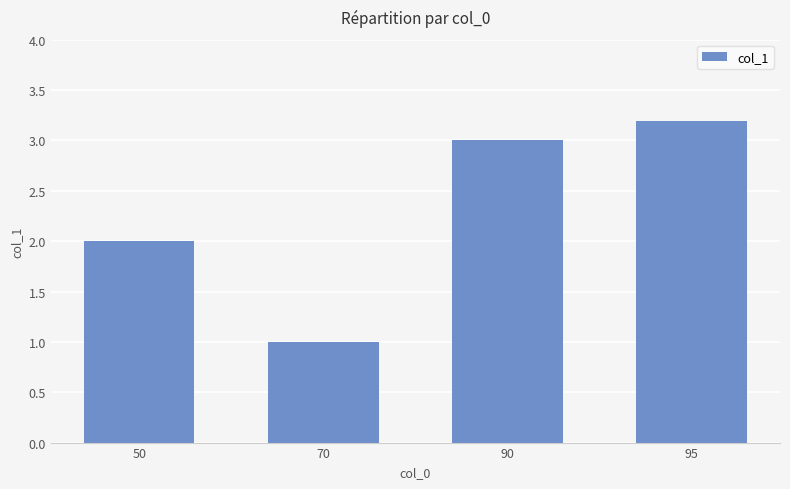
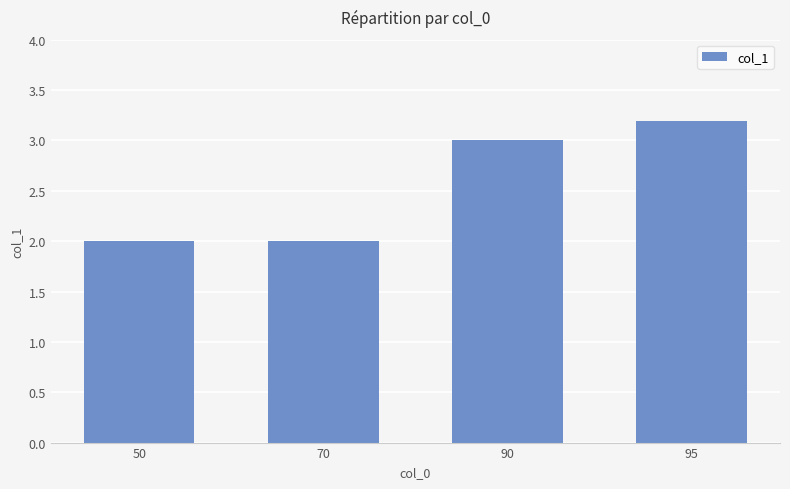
70: 1 -> 2
